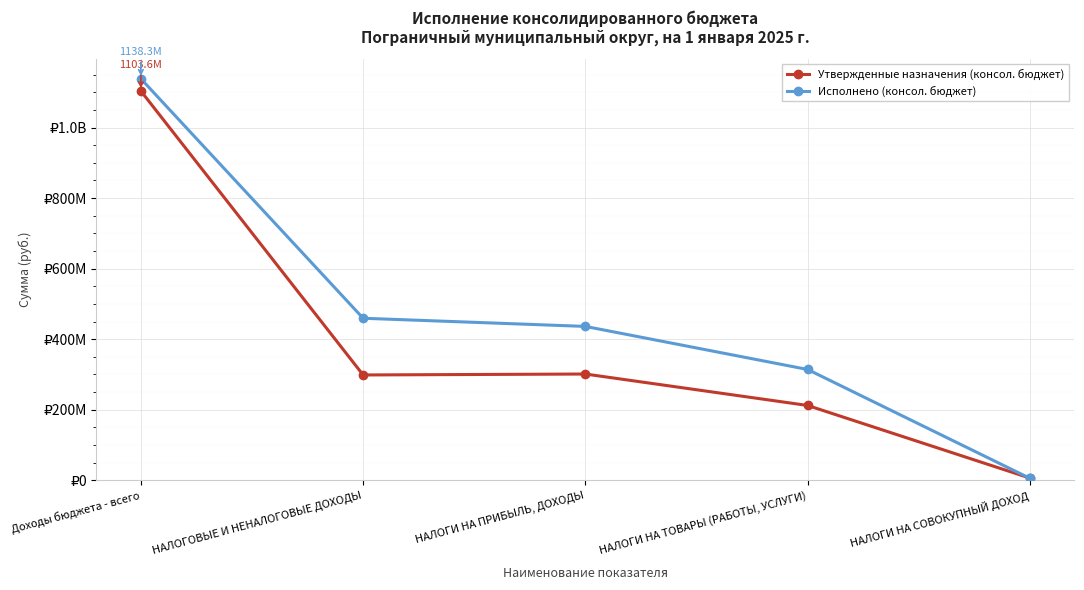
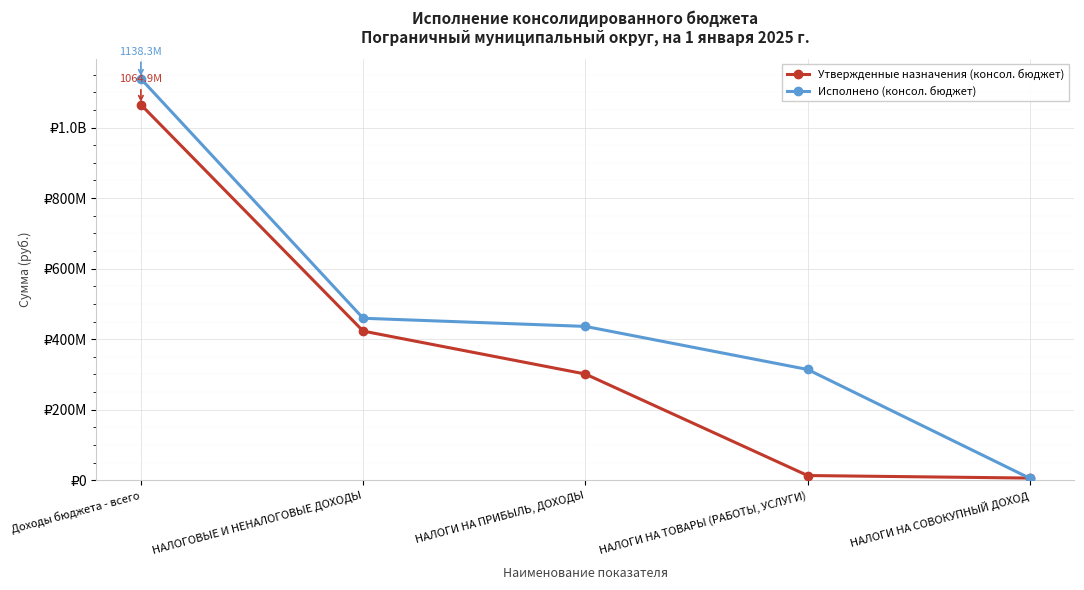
Утвержденные назначения (консол. бюджет), Доходы бюджета - всего: 1103.6M -> 1064.9M
Утвержденные назначения (консол. бюджет), НАЛОГОВЫЕ И НЕНАЛОГОВЫЕ ДОХОДЫ: ₽300000000 -> ₽420000000
Утвержденные назначения (консол. бюджет), НАЛОГИ НА ТОВАРЫ (РАБОТЫ, УСЛУГИ): ₽210000000 -> ₽10000000
